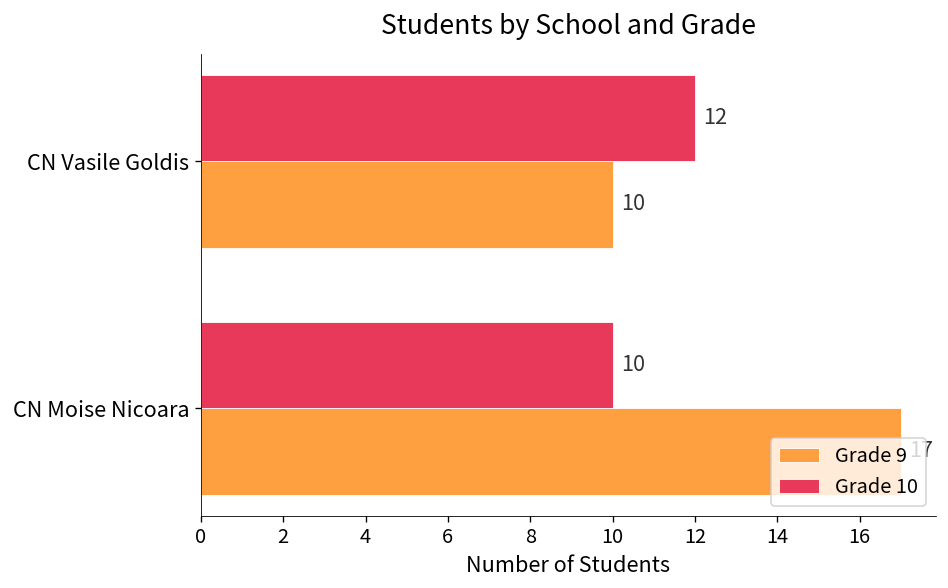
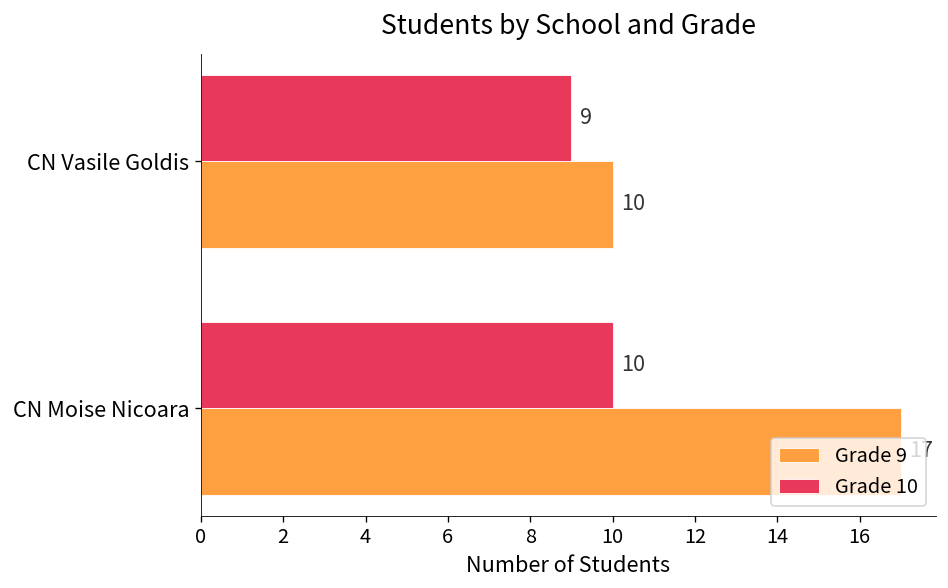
Grade 10, CN Vasile Goldis: 12 -> 9
